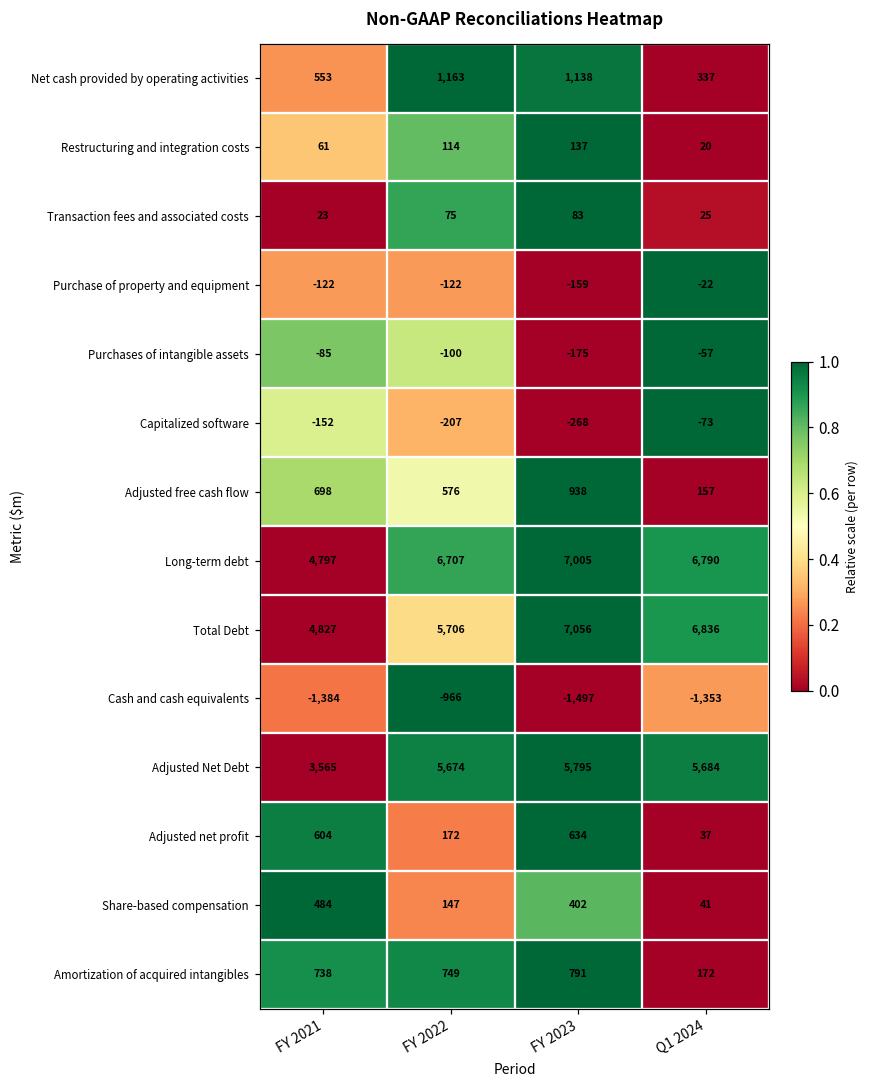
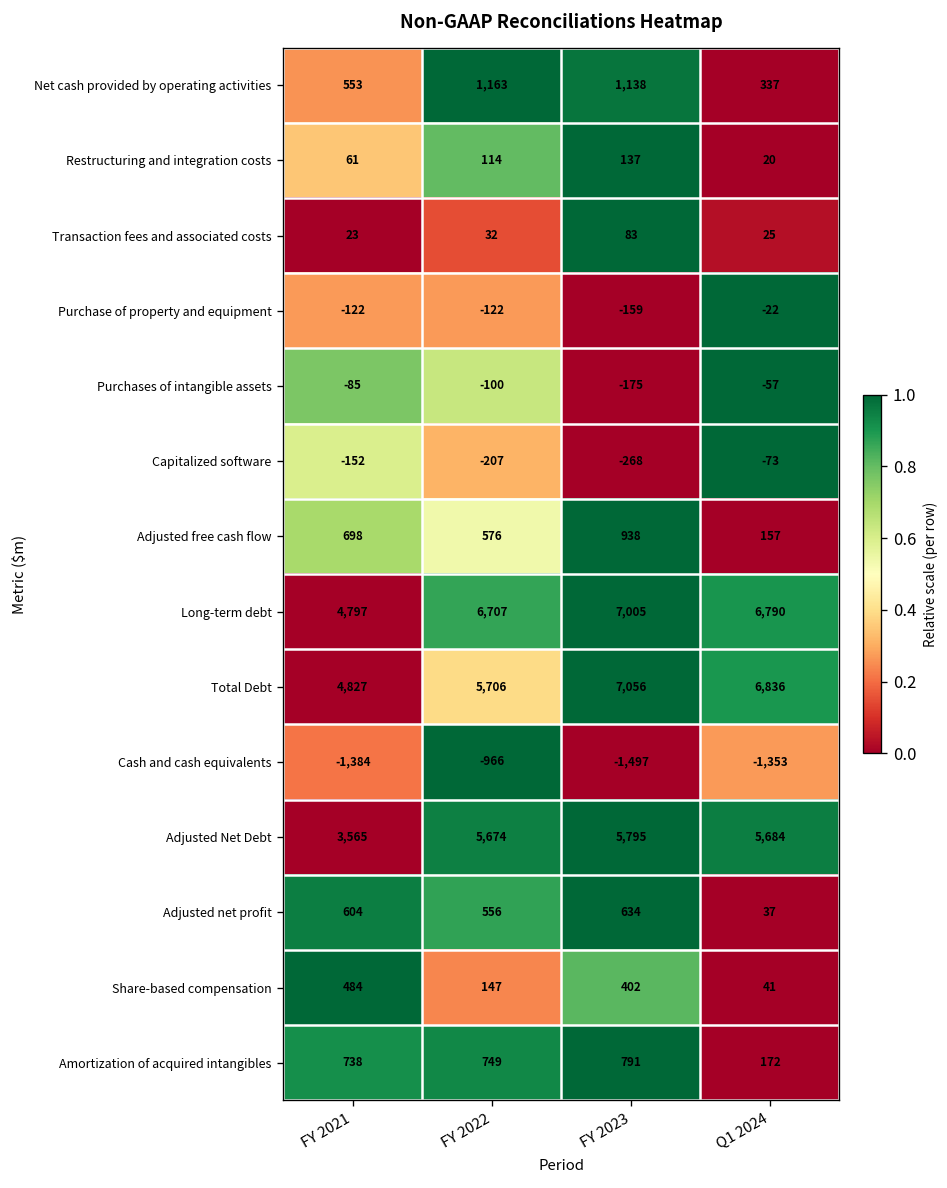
Transaction fees and associated costs, FY 2022: 75 -> 32
Adjusted net profit, FY 2022: 172 -> 556
